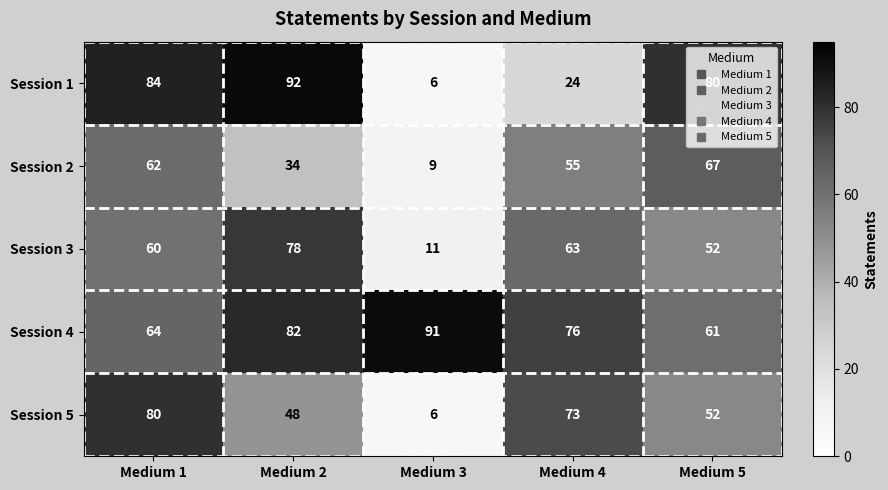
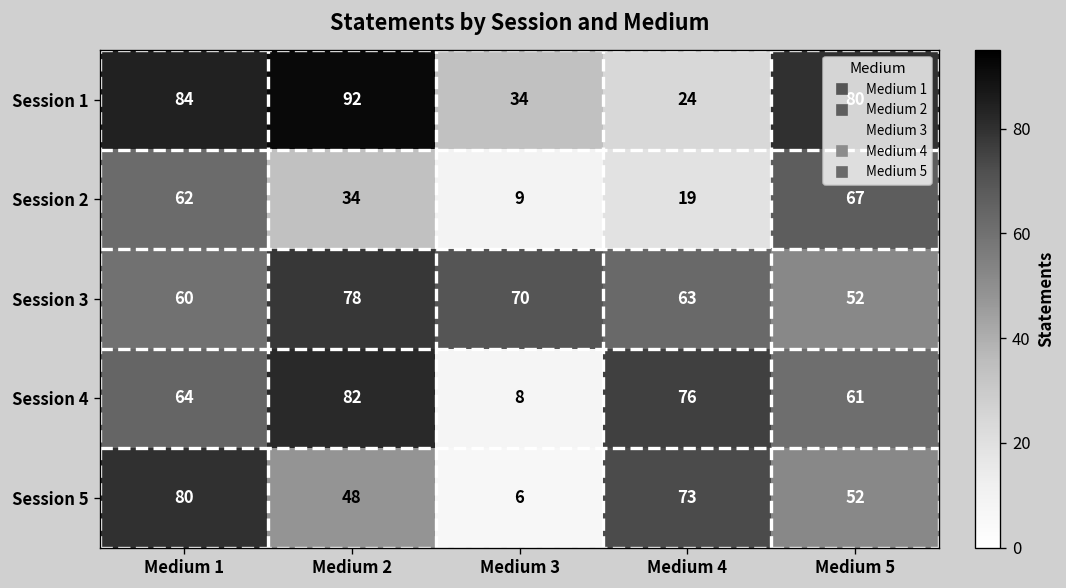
Session 1, Medium 3: 6 -> 34
Session 2, Medium 4: 55 -> 19
Session 3, Medium 3: 11 -> 70
Session 4, Medium 3: 91 -> 8
